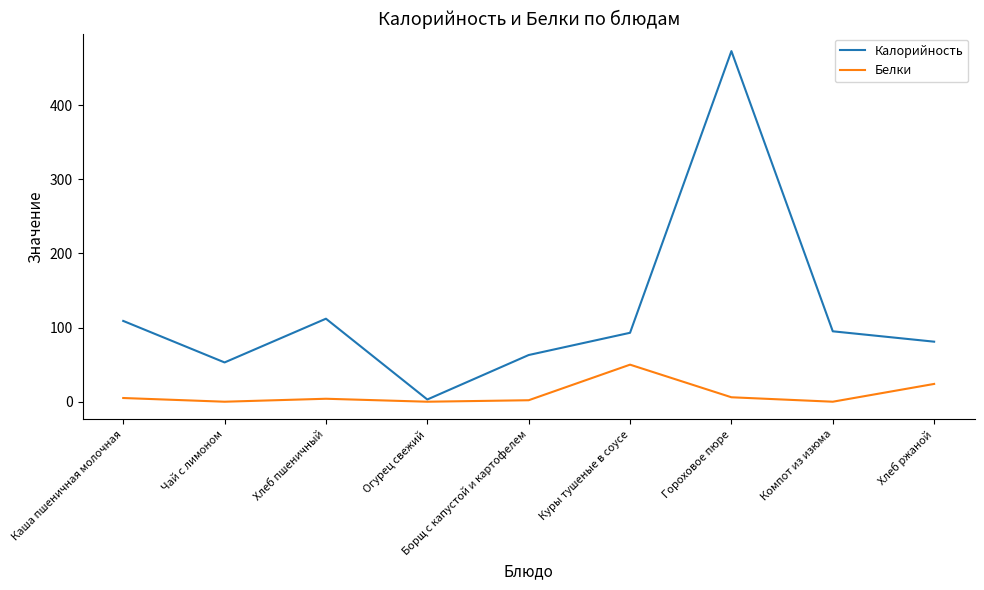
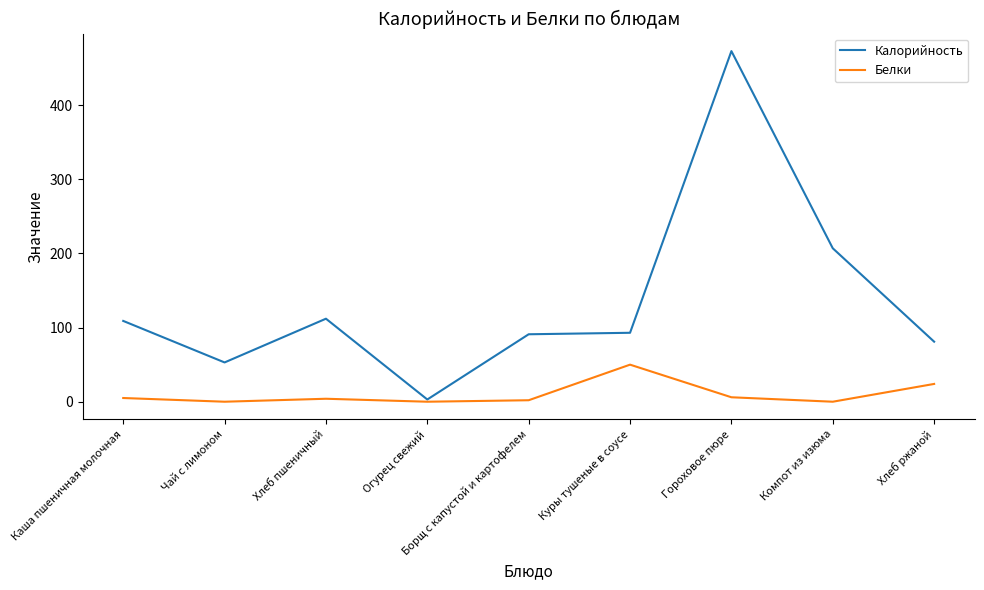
Калорийность, Борщ с капустой и картофелем: 60 -> 90
Калорийность, Компот из изюма: 100 -> 210
